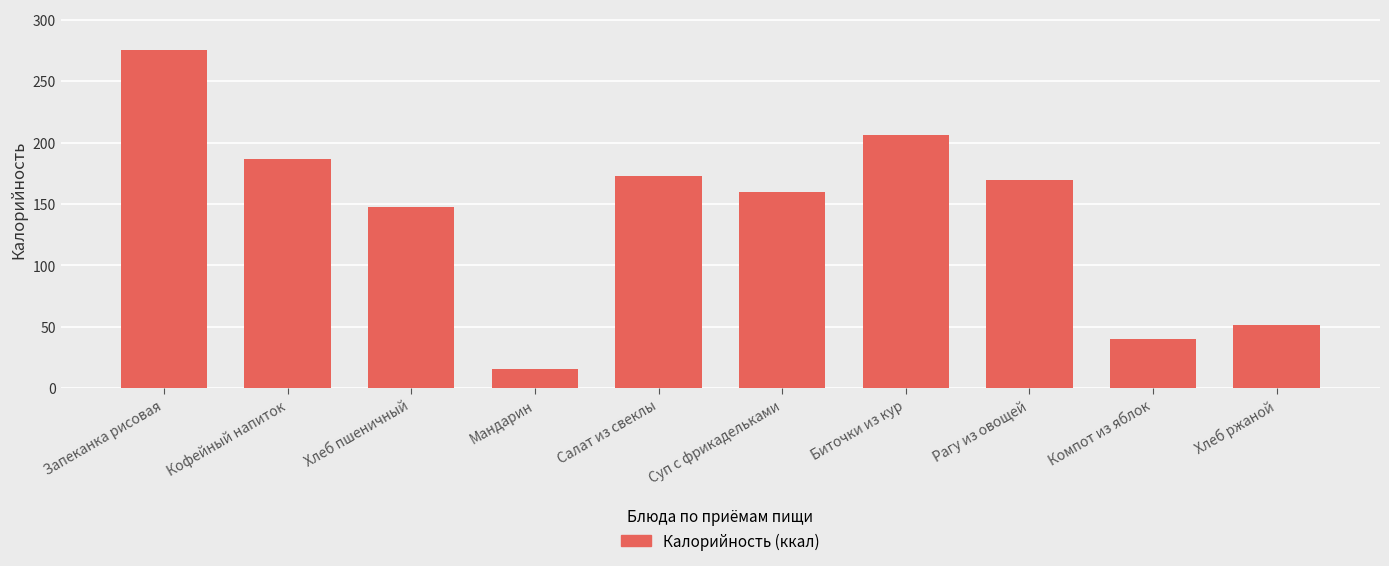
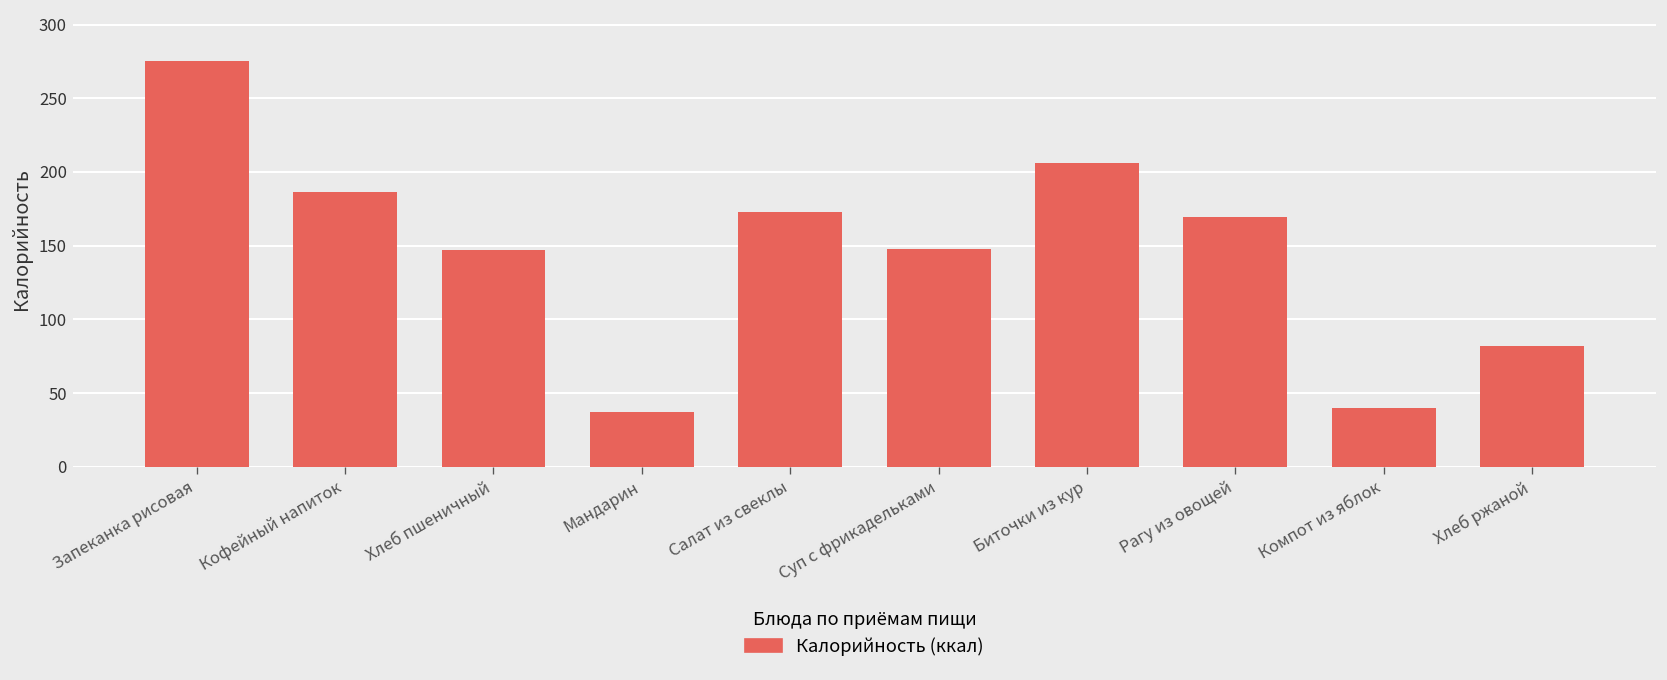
Мандарин: 16 -> 37
Суп с фрикадельками: 160 -> 148
Хлеб ржаной: 51 -> 82
